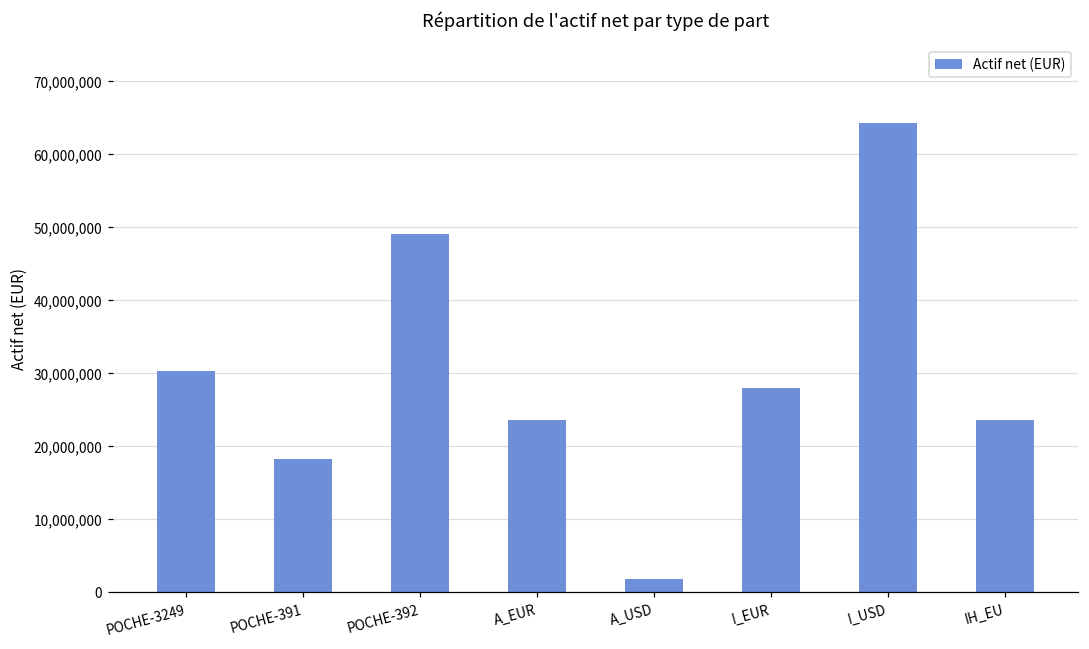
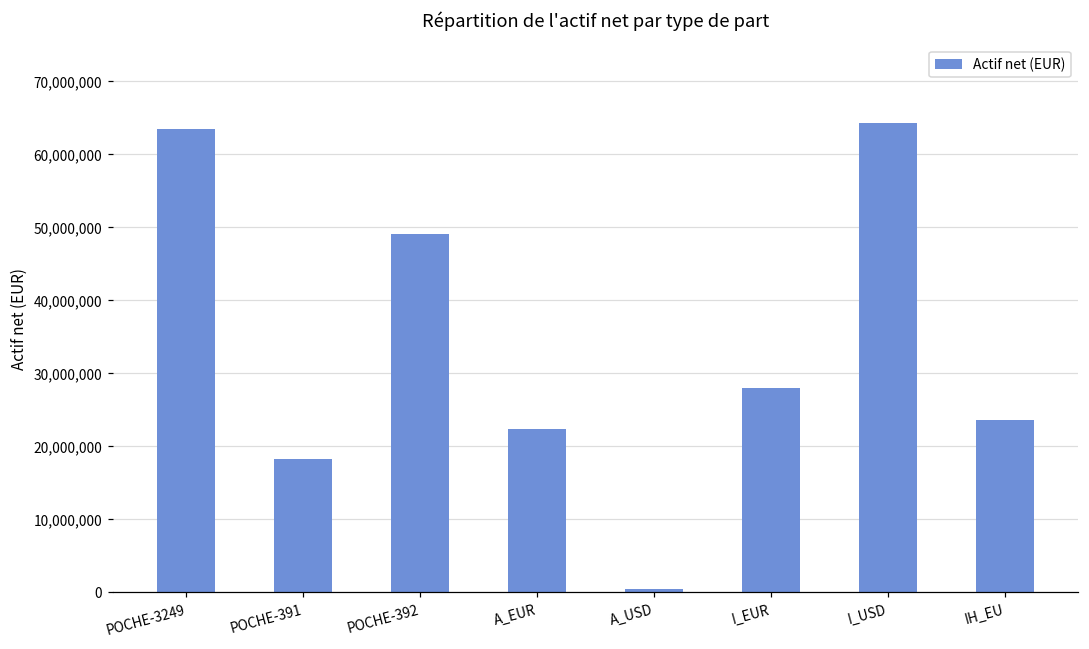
POCHE-3249: 30,000,000 -> 64,000,000
A_EUR: 24,000,000 -> 22,000,000
A_USD: 2,000,000 -> 1,000,000
